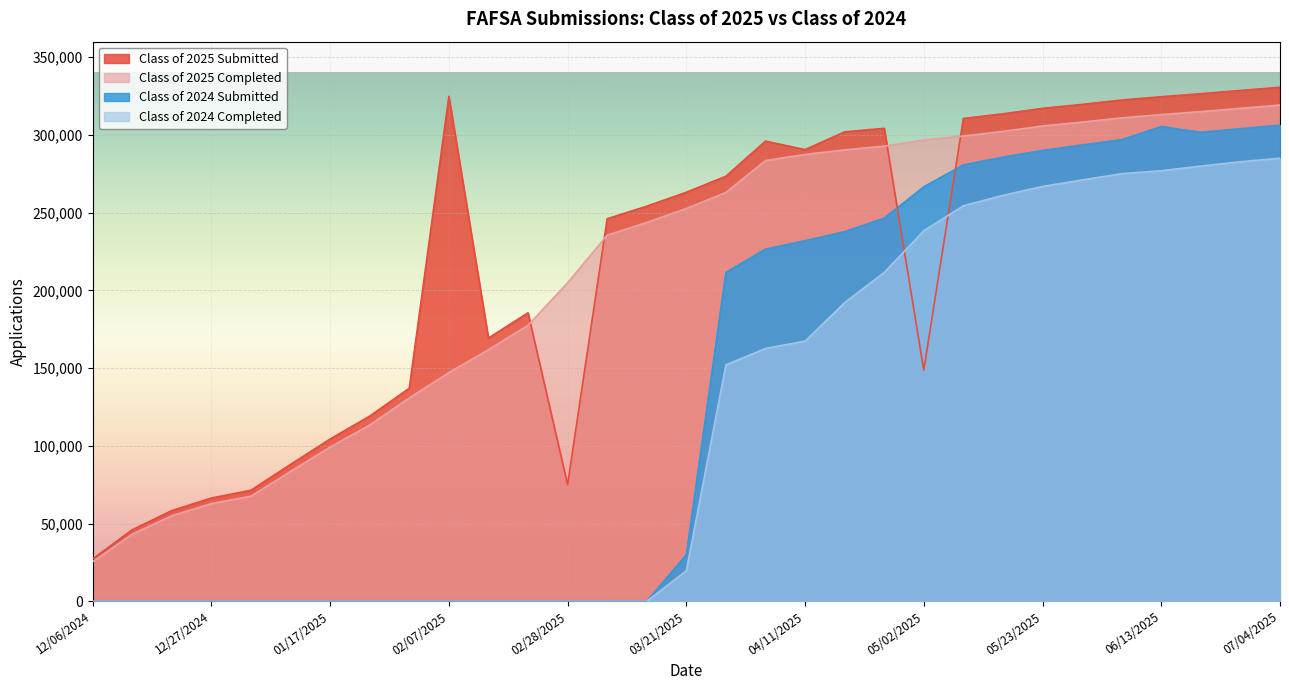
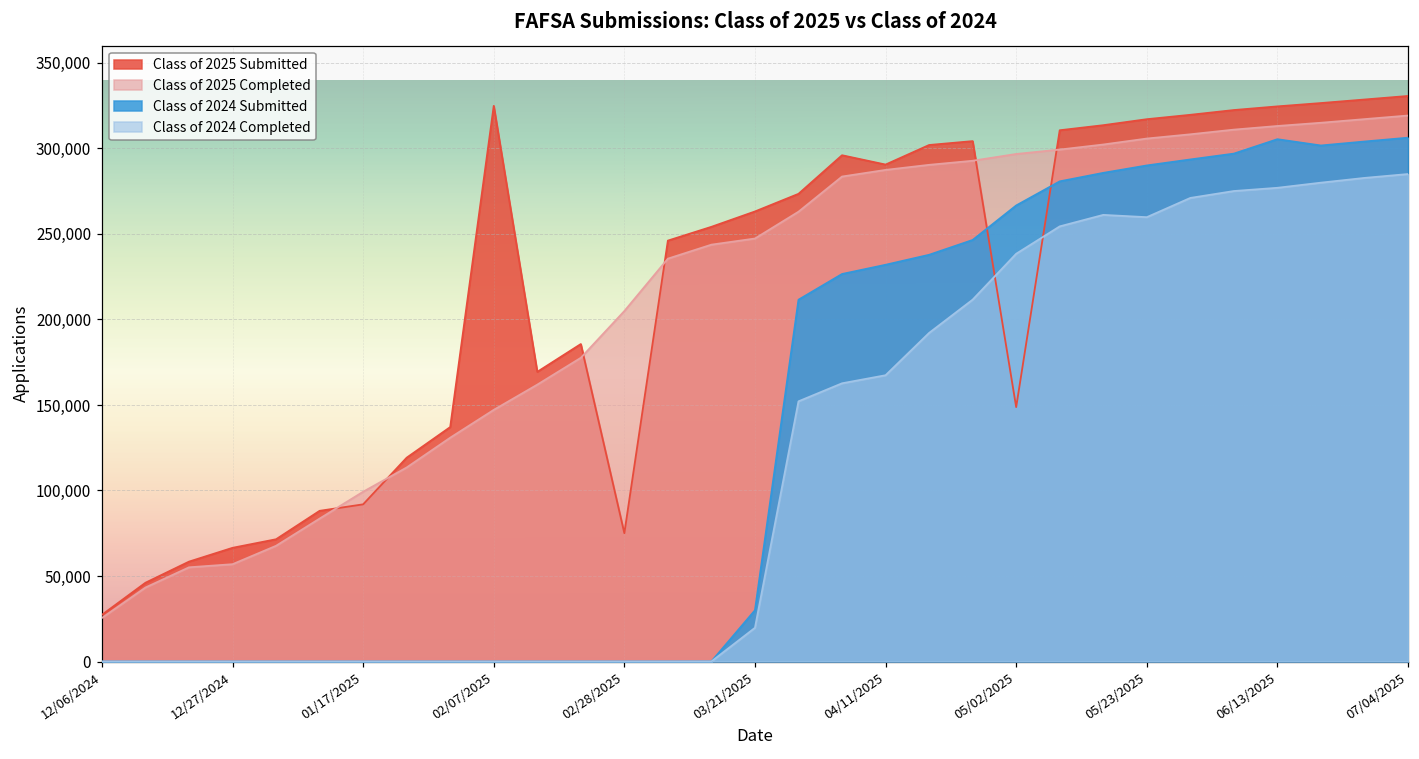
Class of 2025 Completed, 12/27/2024: 63,000 -> 57,000
Class of 2025 Submitted, 01/17/2025: 104,000 -> 92,000
Class of 2025 Completed, 03/21/2025: 253,000 -> 247,000
Class of 2024 Completed, 05/23/2025: 267,000 -> 260,000
